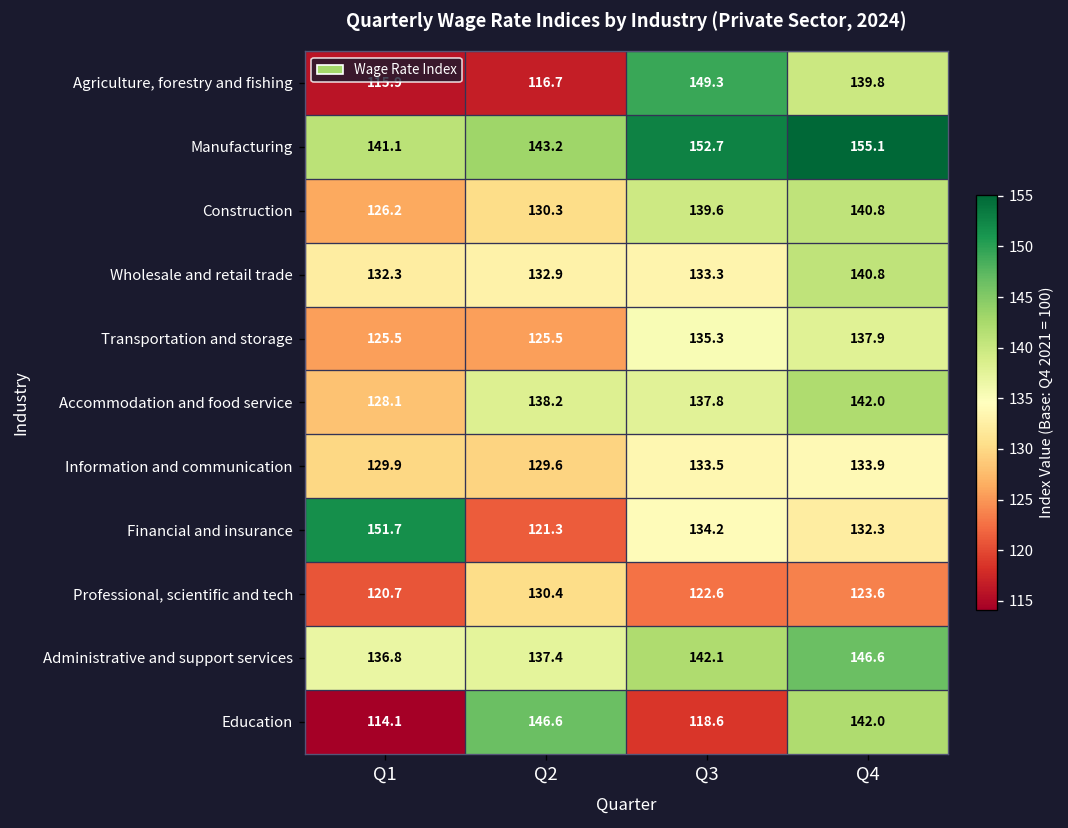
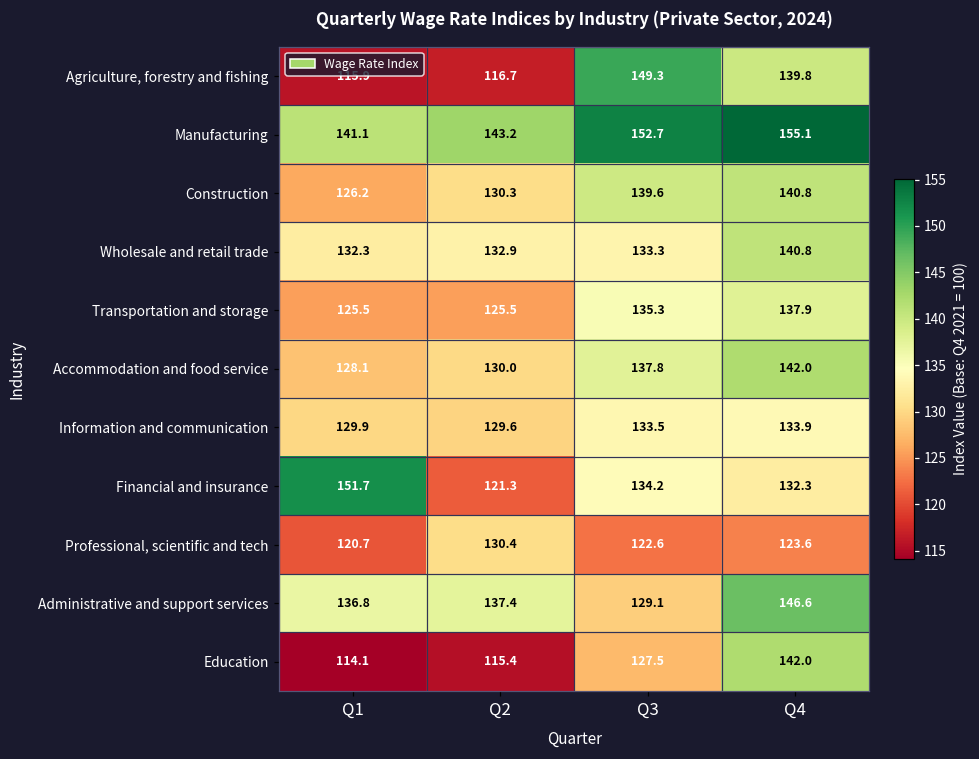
Accommodation and food service, Q2: 138.2 -> 130.0
Administrative and support services, Q3: 142.1 -> 129.1
Education, Q2: 146.6 -> 115.4
Education, Q3: 118.6 -> 127.5
